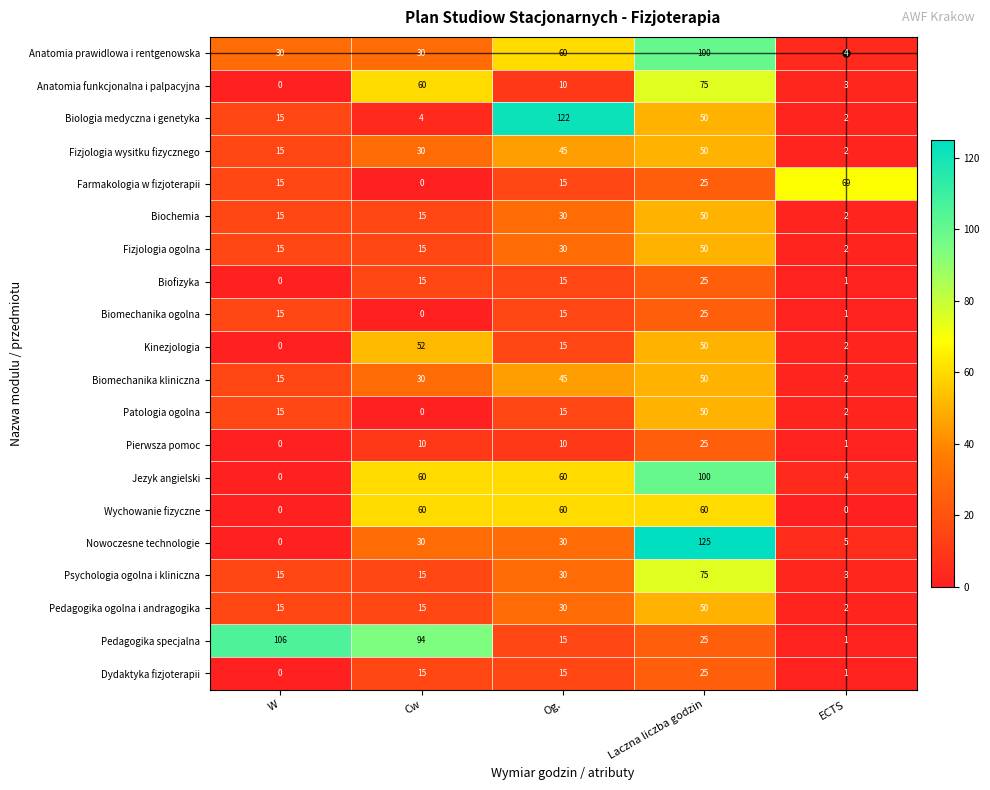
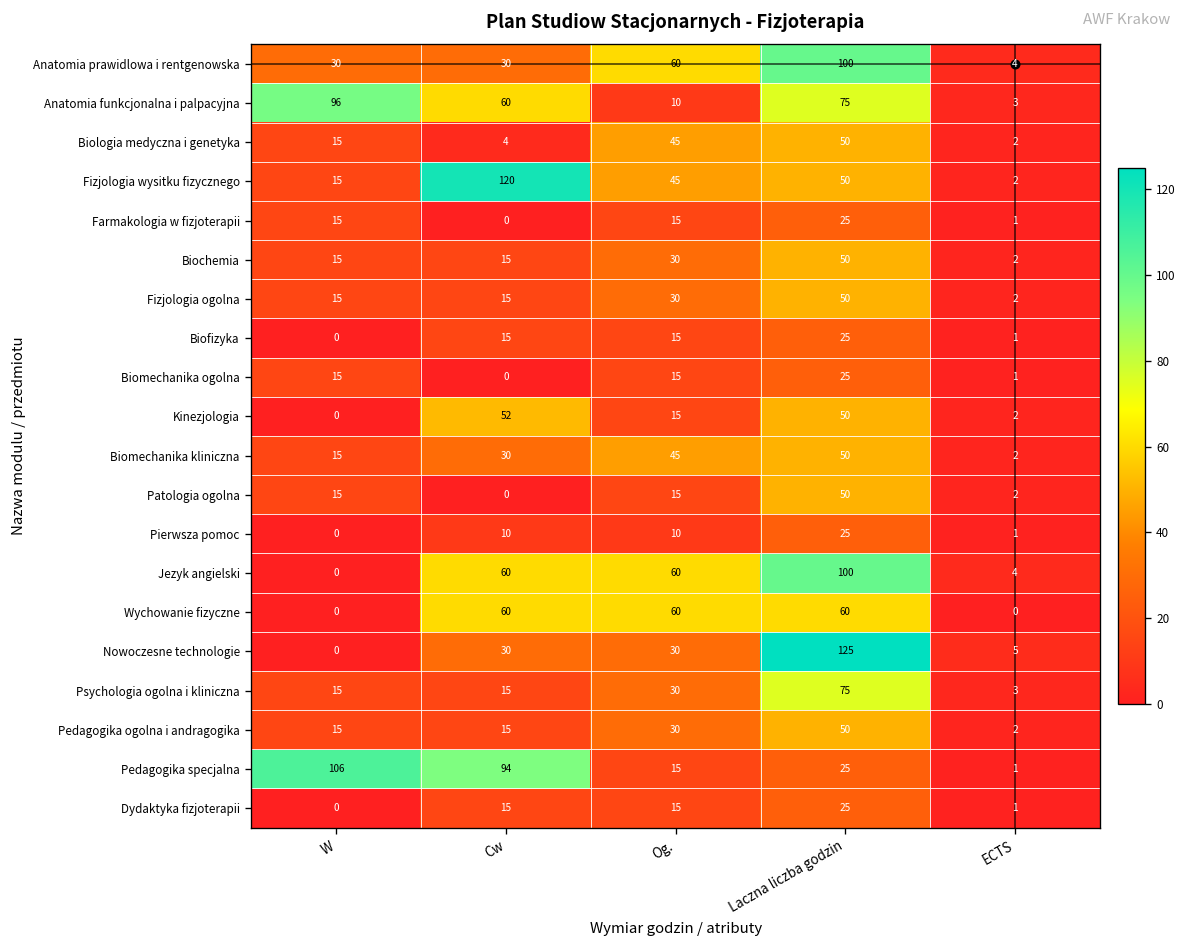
Anatomia funkcjonalna i palpacyjna, W: 0 -> 96
Biologia medyczna i genetyka, Og.: 122 -> 45
Fizjologia wysitku fizycznego, Cw: 30 -> 120
Farmakologia w fizjoterapii, ECTS: 69 -> 1
